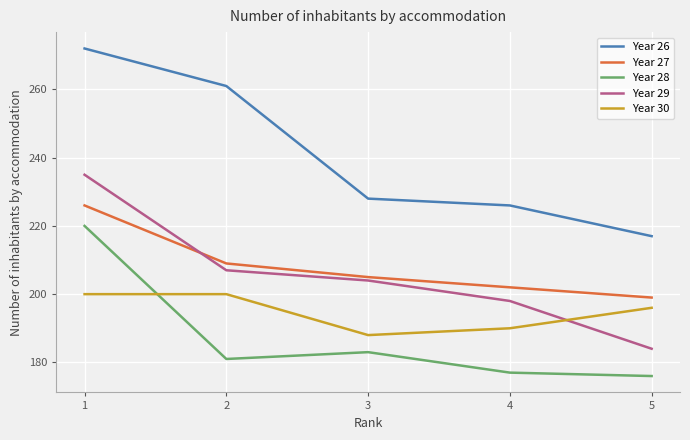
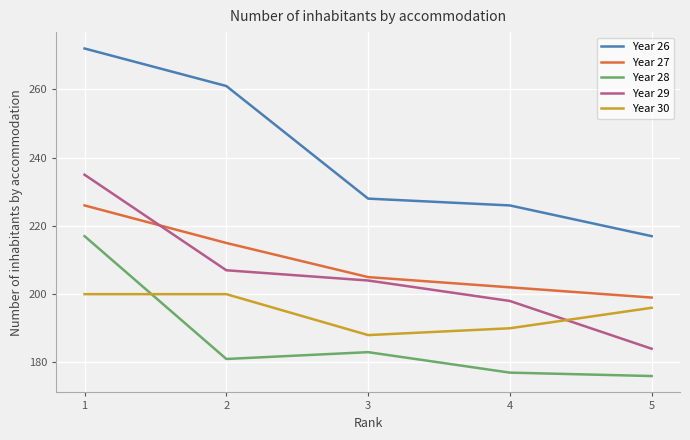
Year 28, 1: 220 -> 217
Year 27, 2: 209 -> 215
